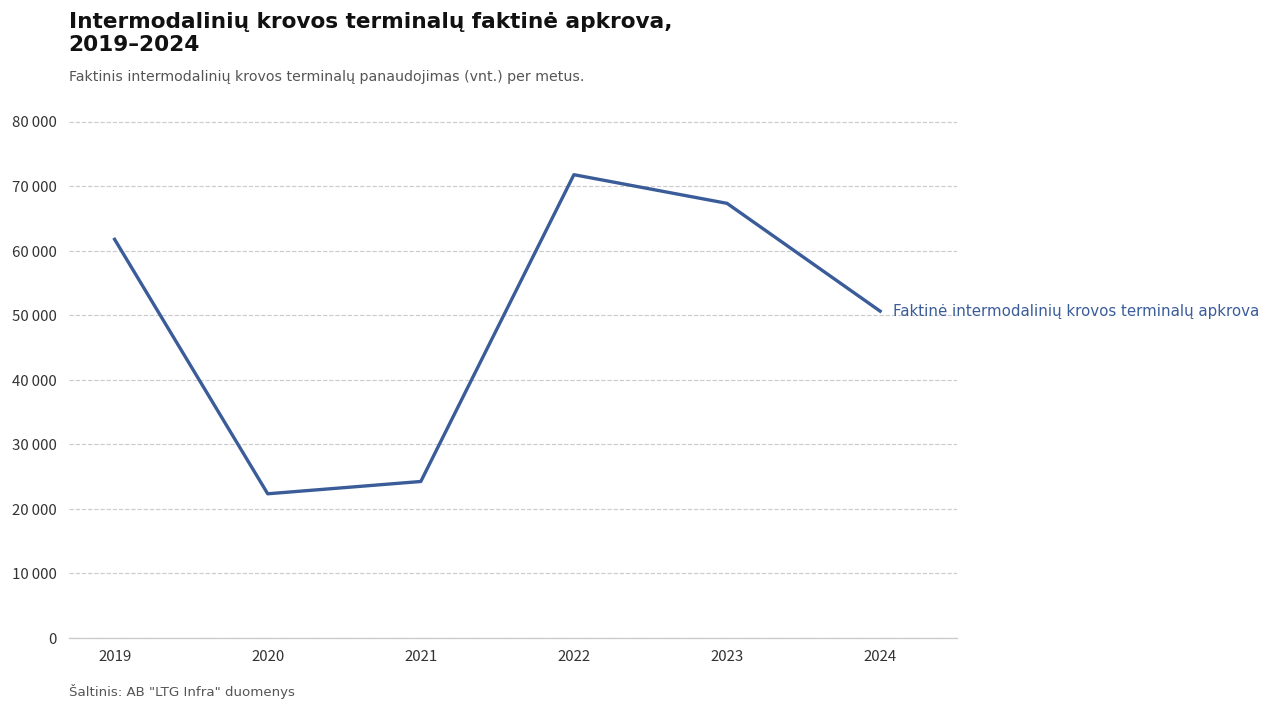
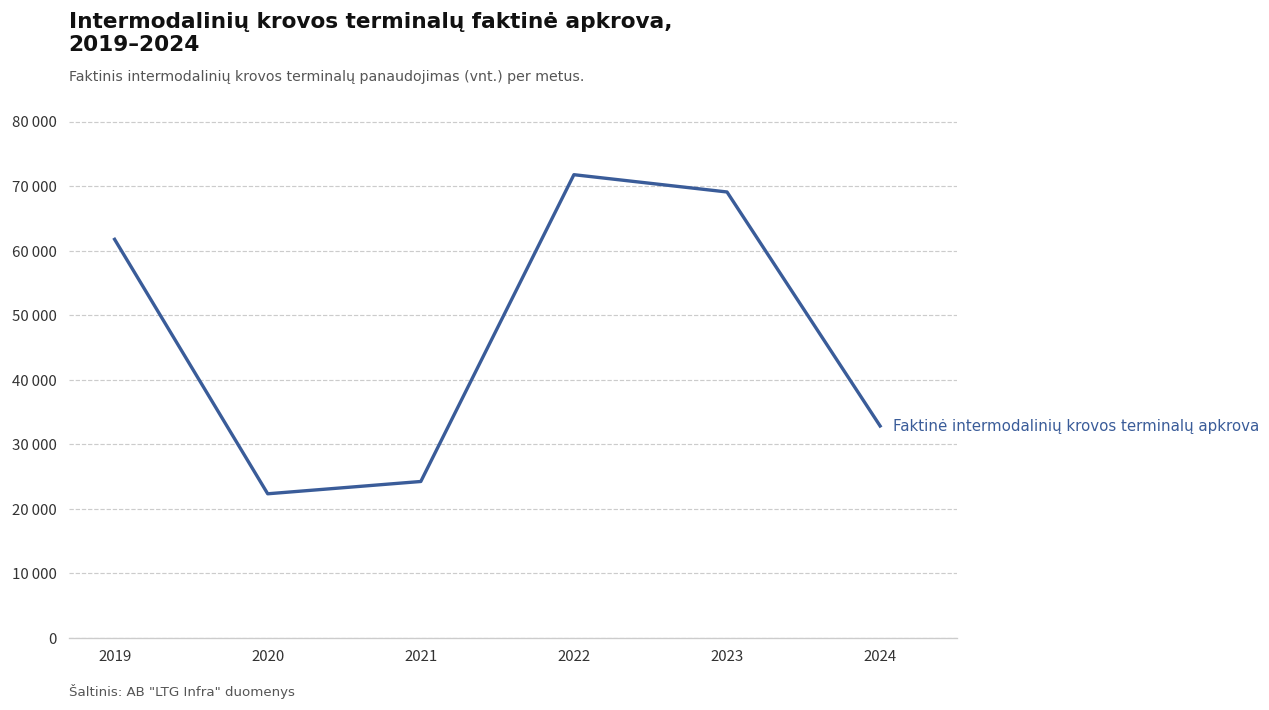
2023: 67000 -> 69000
2024: 51000 -> 33000
